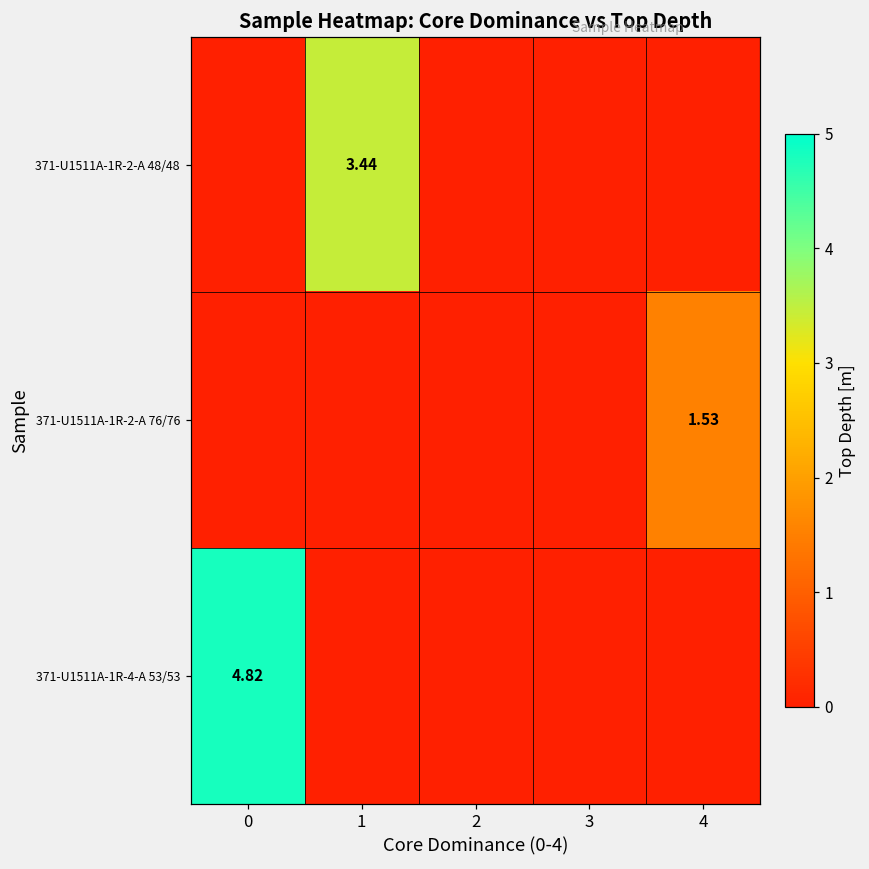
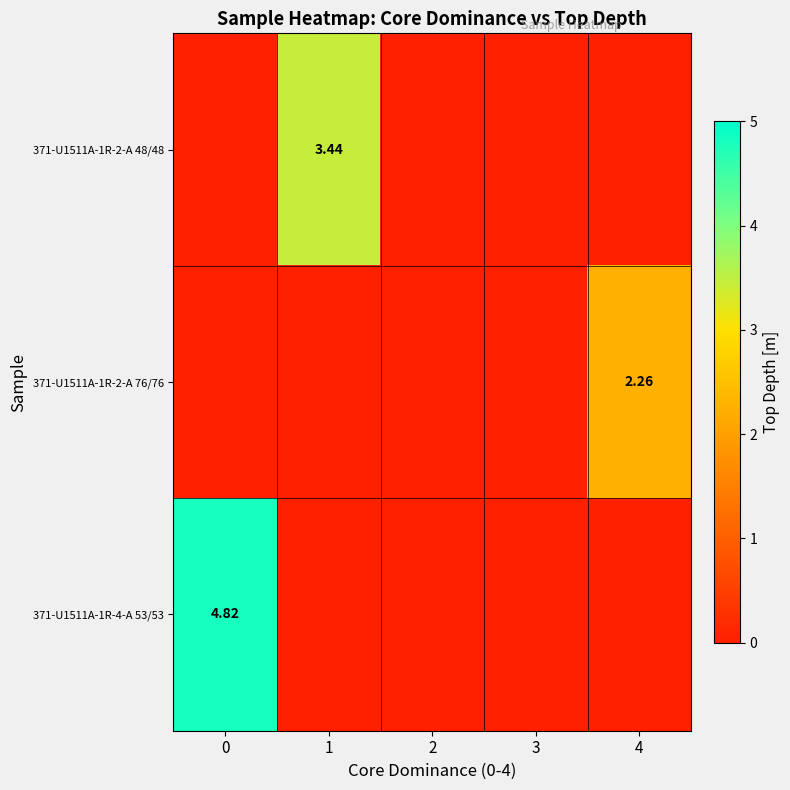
371-U1511A-1R-2-A 76/76, 4: 1.53 -> 2.26
